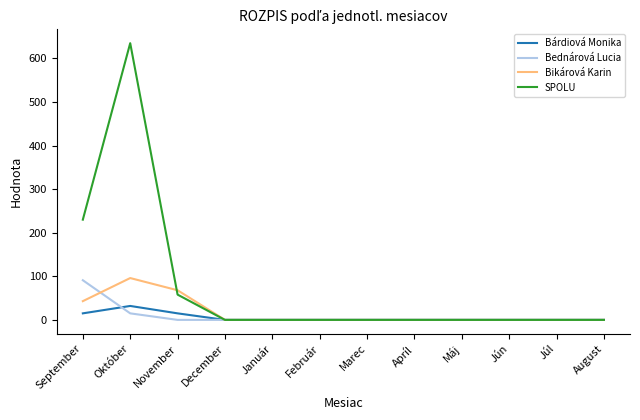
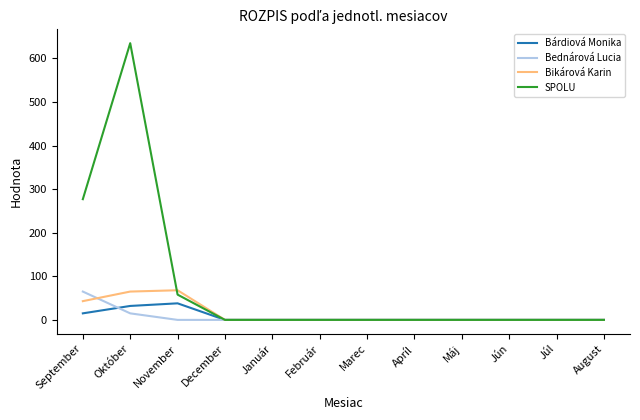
Bednárová Lucia, September: 90 -> 70
SPOLU, September: 230 -> 280
Bikárová Karin, Október: 100 -> 70
Bárdiová Monika, November: 20 -> 40
